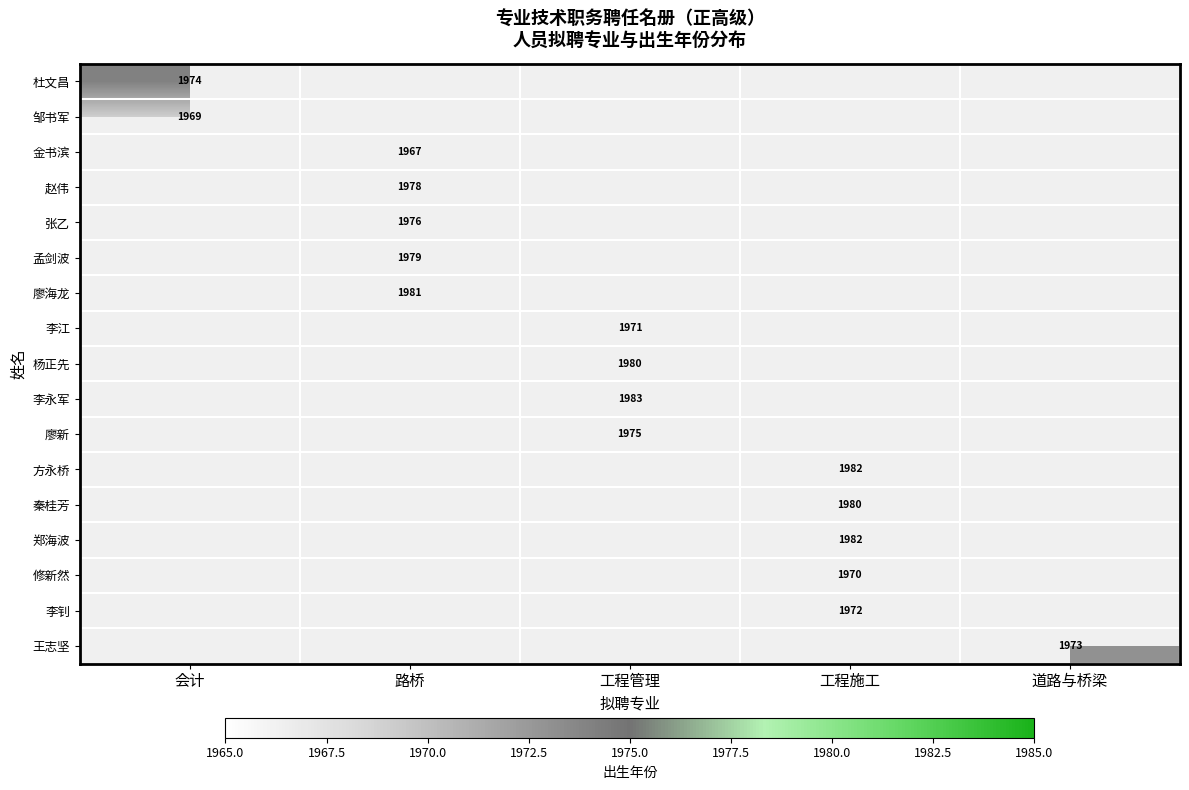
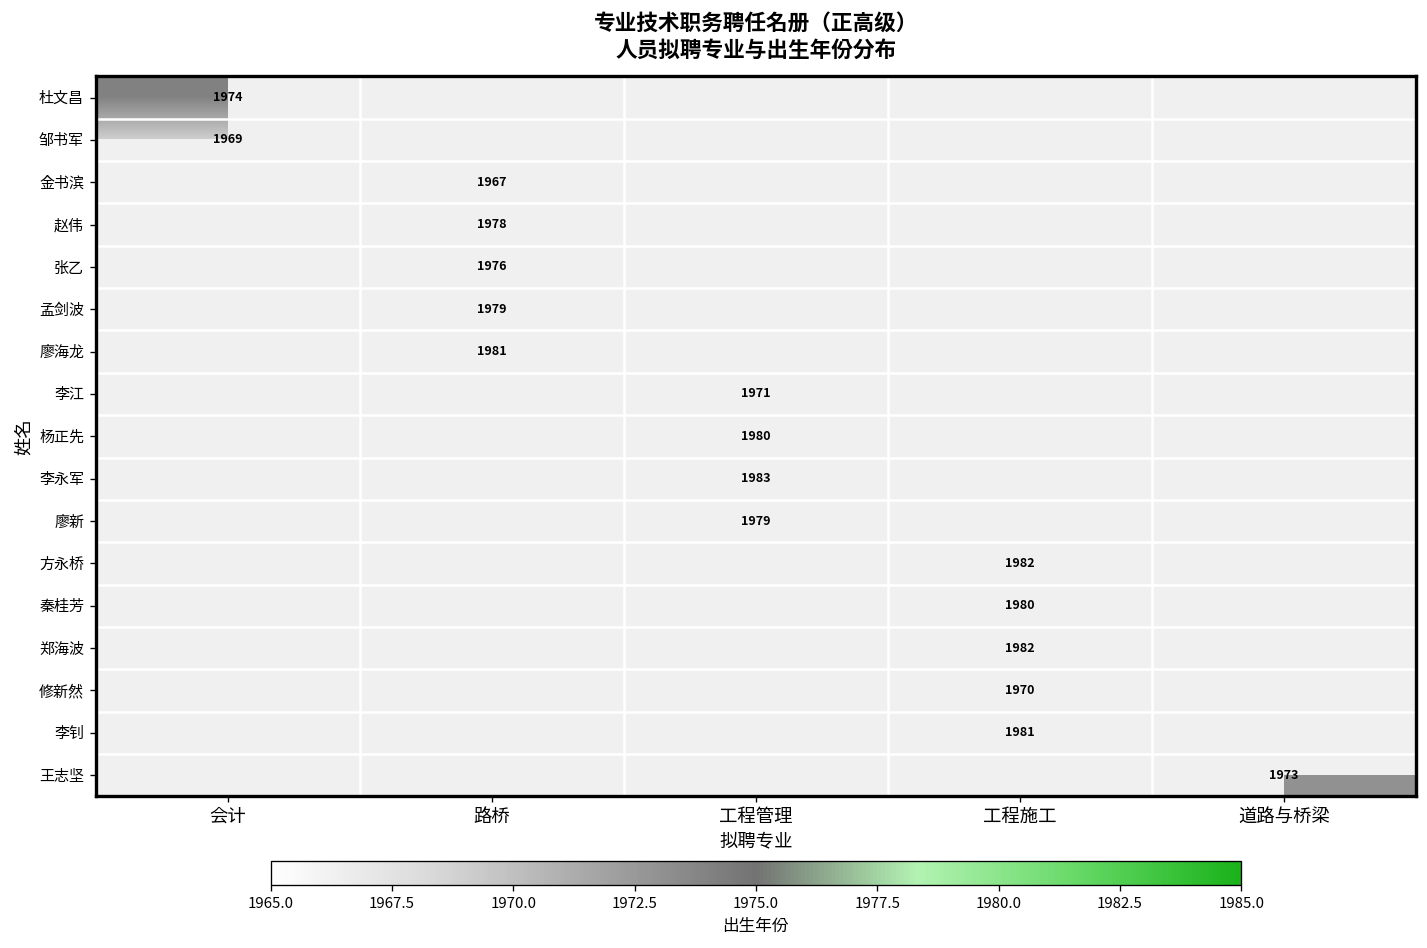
廖新, 工程管理: 1975 -> 1979
李钊, 工程施工: 1972 -> 1981
